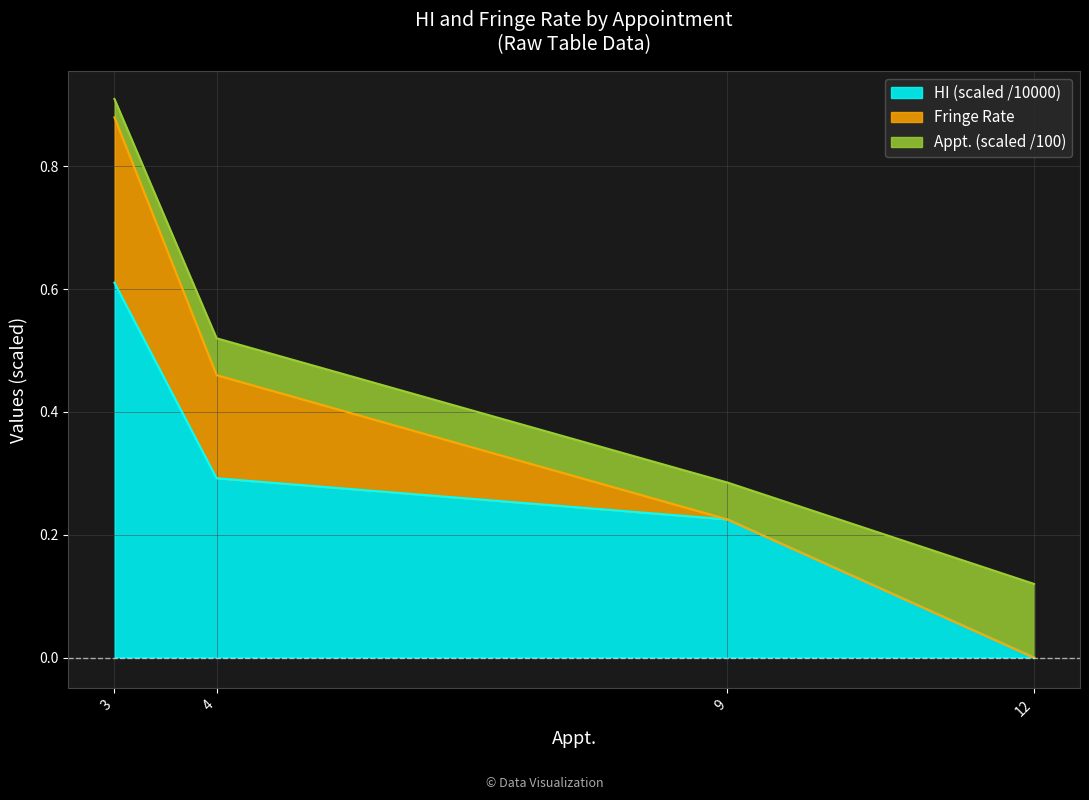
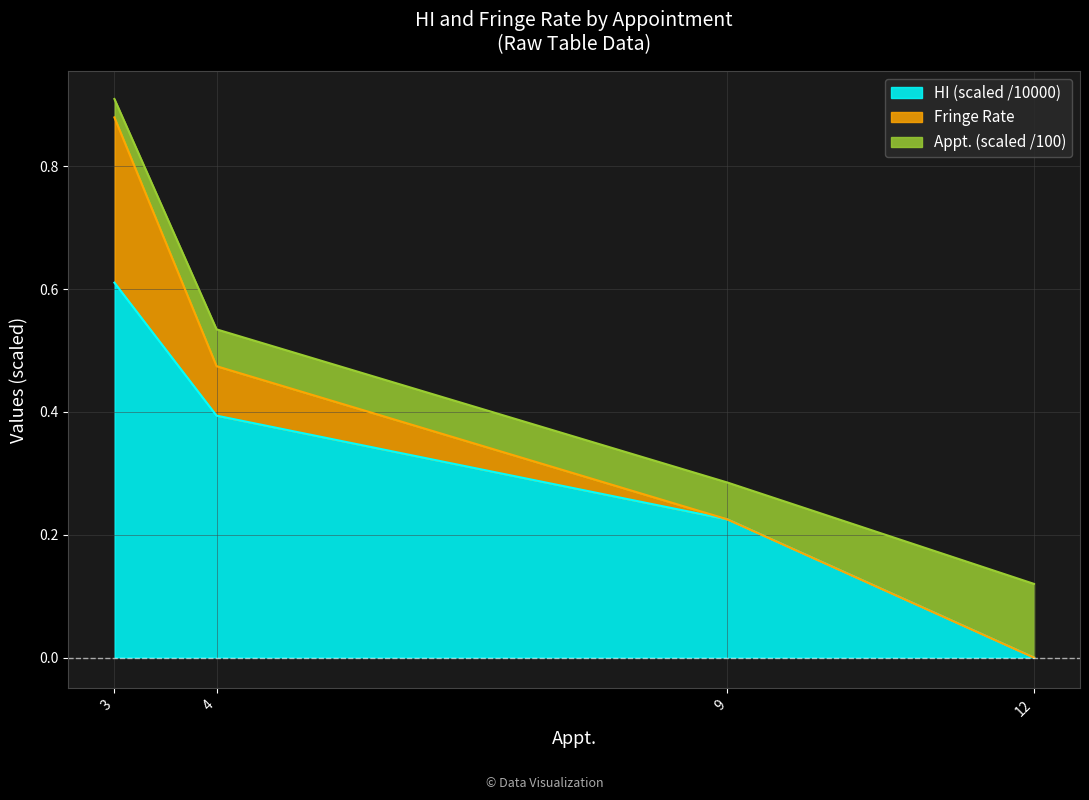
HI (scaled /10000), 4: 0.29 -> 0.39
Fringe Rate, 4: 0.17 -> 0.08
